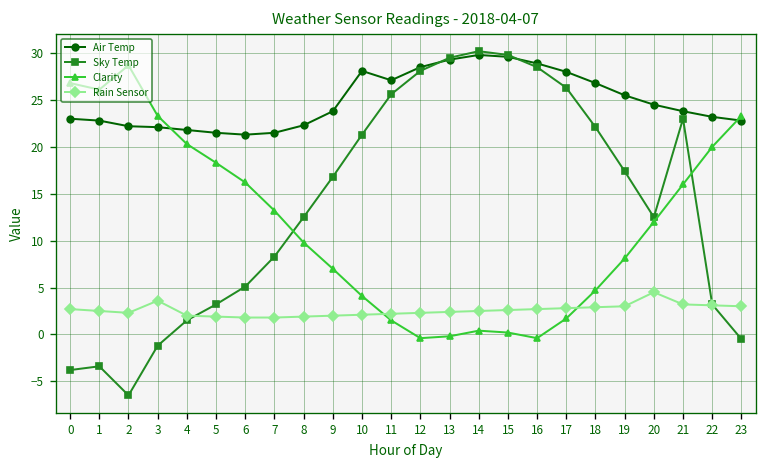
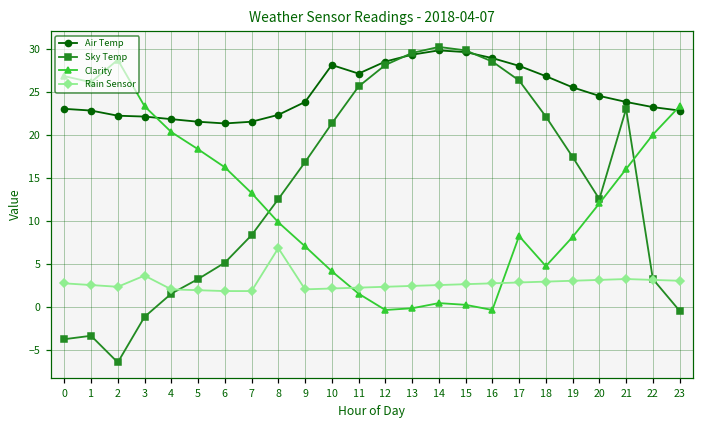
Rain Sensor, 8: 2 -> 7
Clarity, 17: 2 -> 8
Rain Sensor, 20: 5 -> 3
